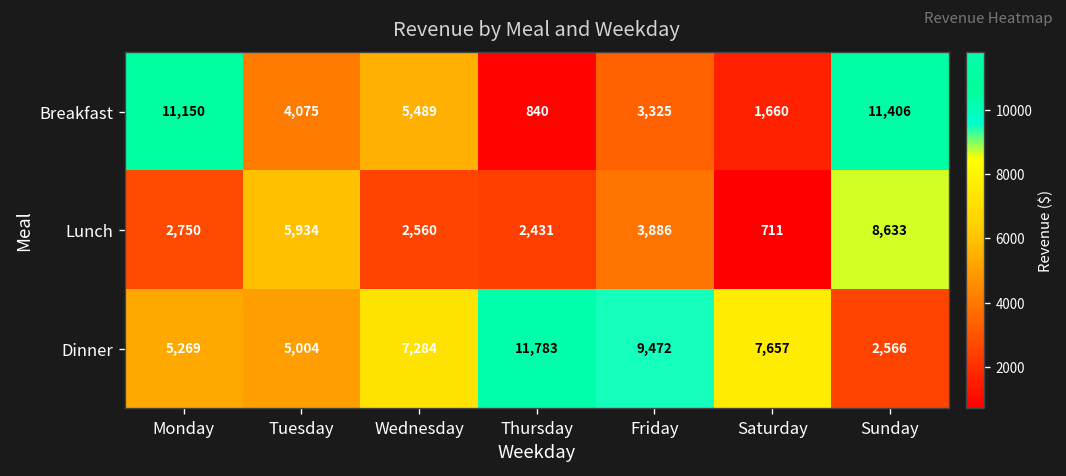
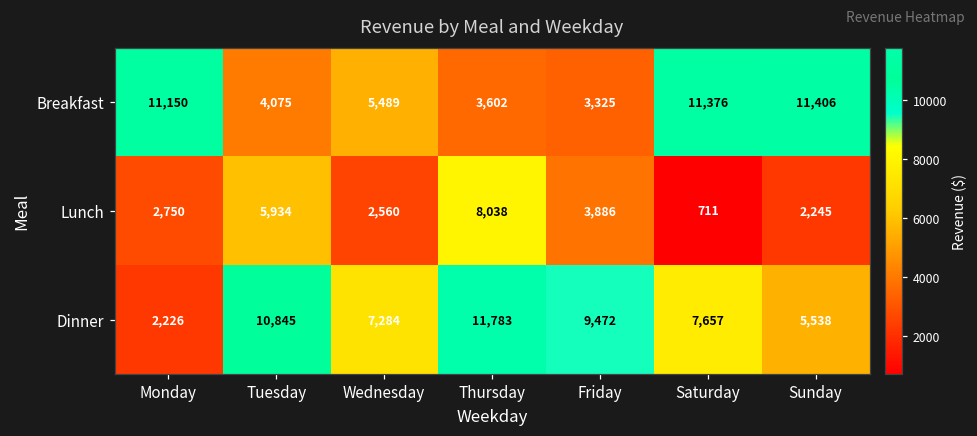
Breakfast, Thursday: 840 -> 3,602
Breakfast, Saturday: 1,660 -> 11,376
Lunch, Thursday: 2,431 -> 8,038
Lunch, Sunday: 8,633 -> 2,245
Dinner, Monday: 5,269 -> 2,226
Dinner, Tuesday: 5,004 -> 10,845
Dinner, Sunday: 2,566 -> 5,538
